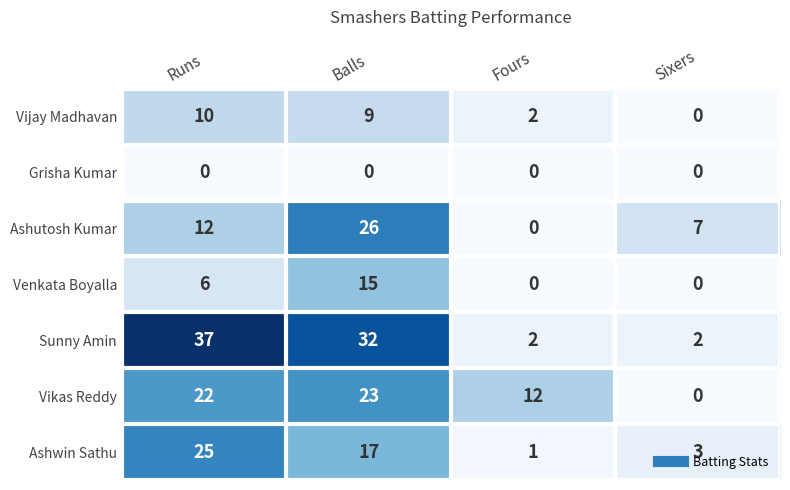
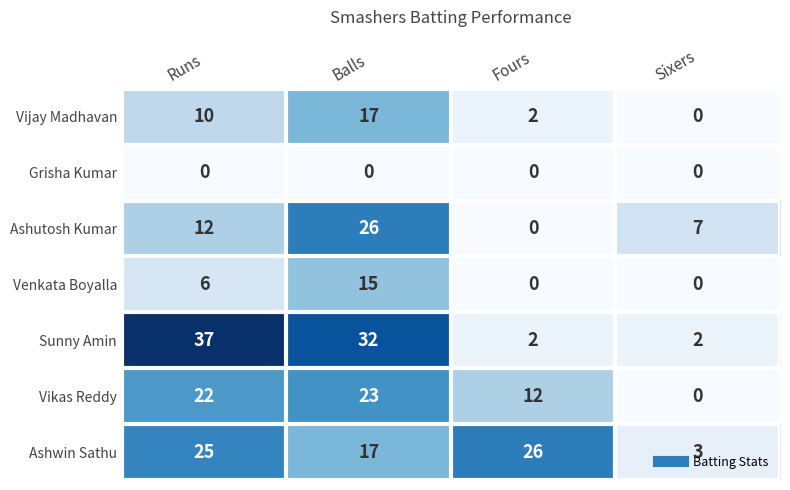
Vijay Madhavan, Balls: 9 -> 17
Ashwin Sathu, Fours: 1 -> 26
